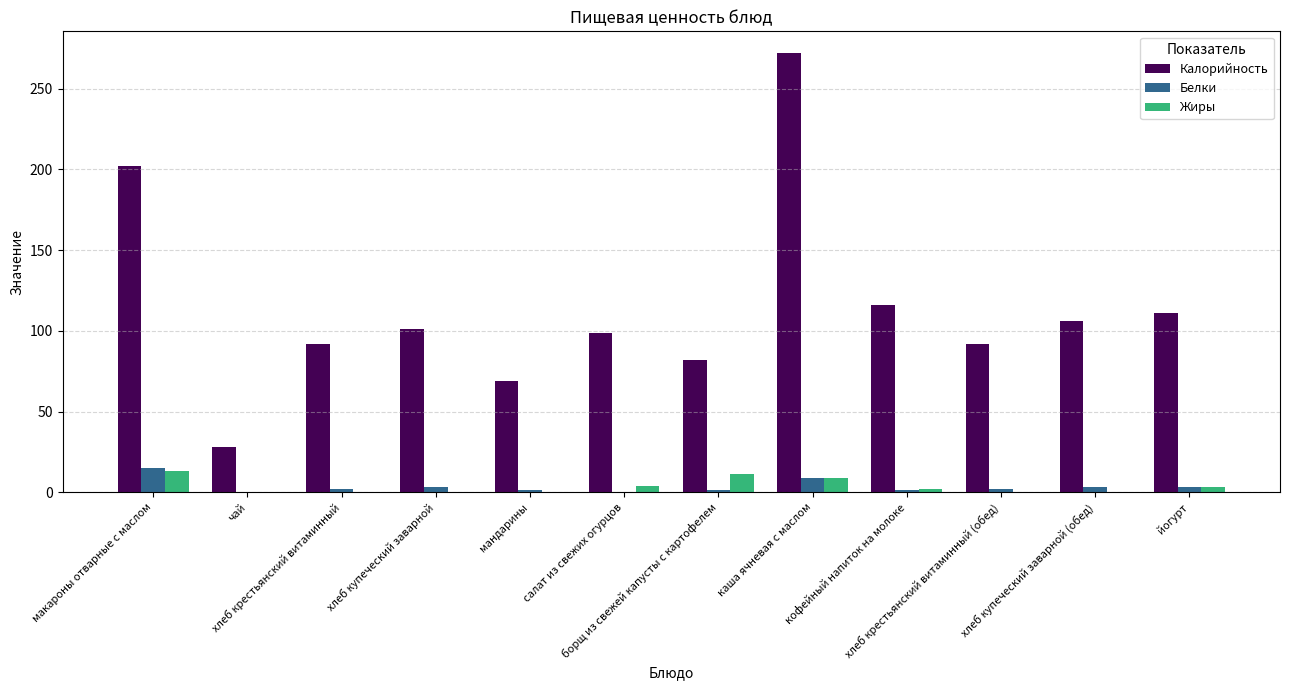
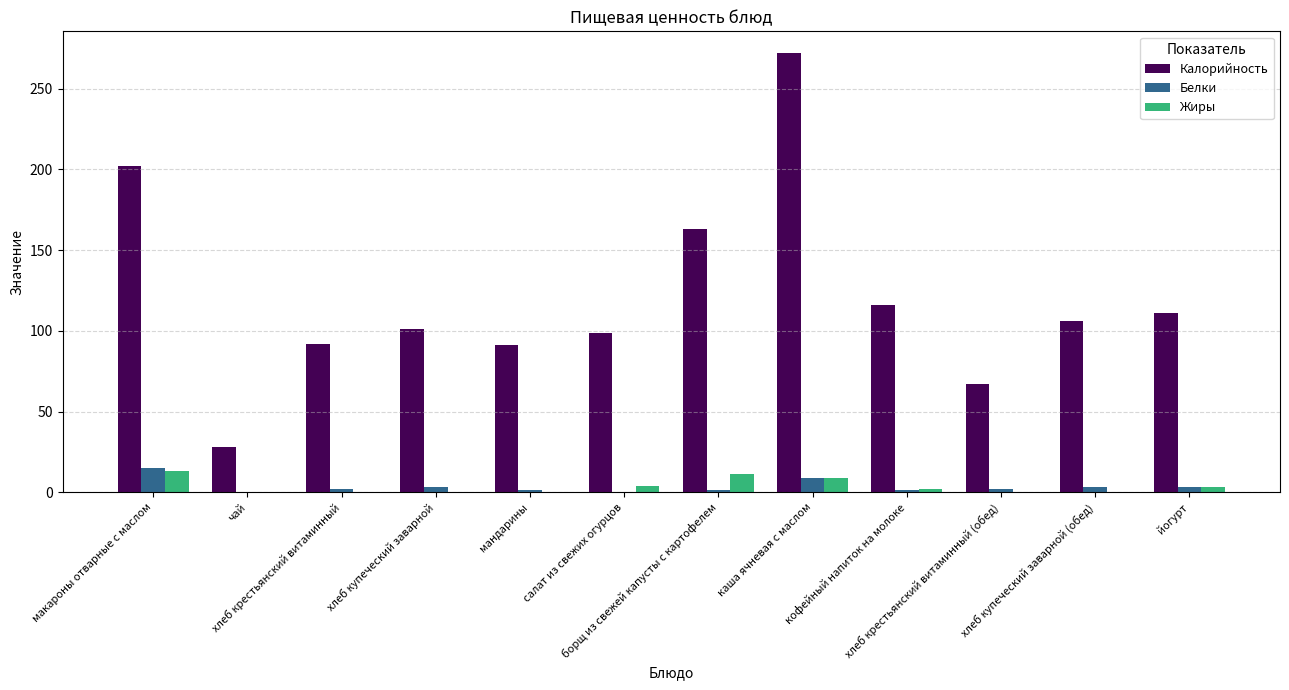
Калорийность, мандарины: 69 -> 91
Калорийность, борщ из свежей капусты с картофелем: 82 -> 163
Калорийность, хлеб крестьянский витаминный (обед): 92 -> 67
